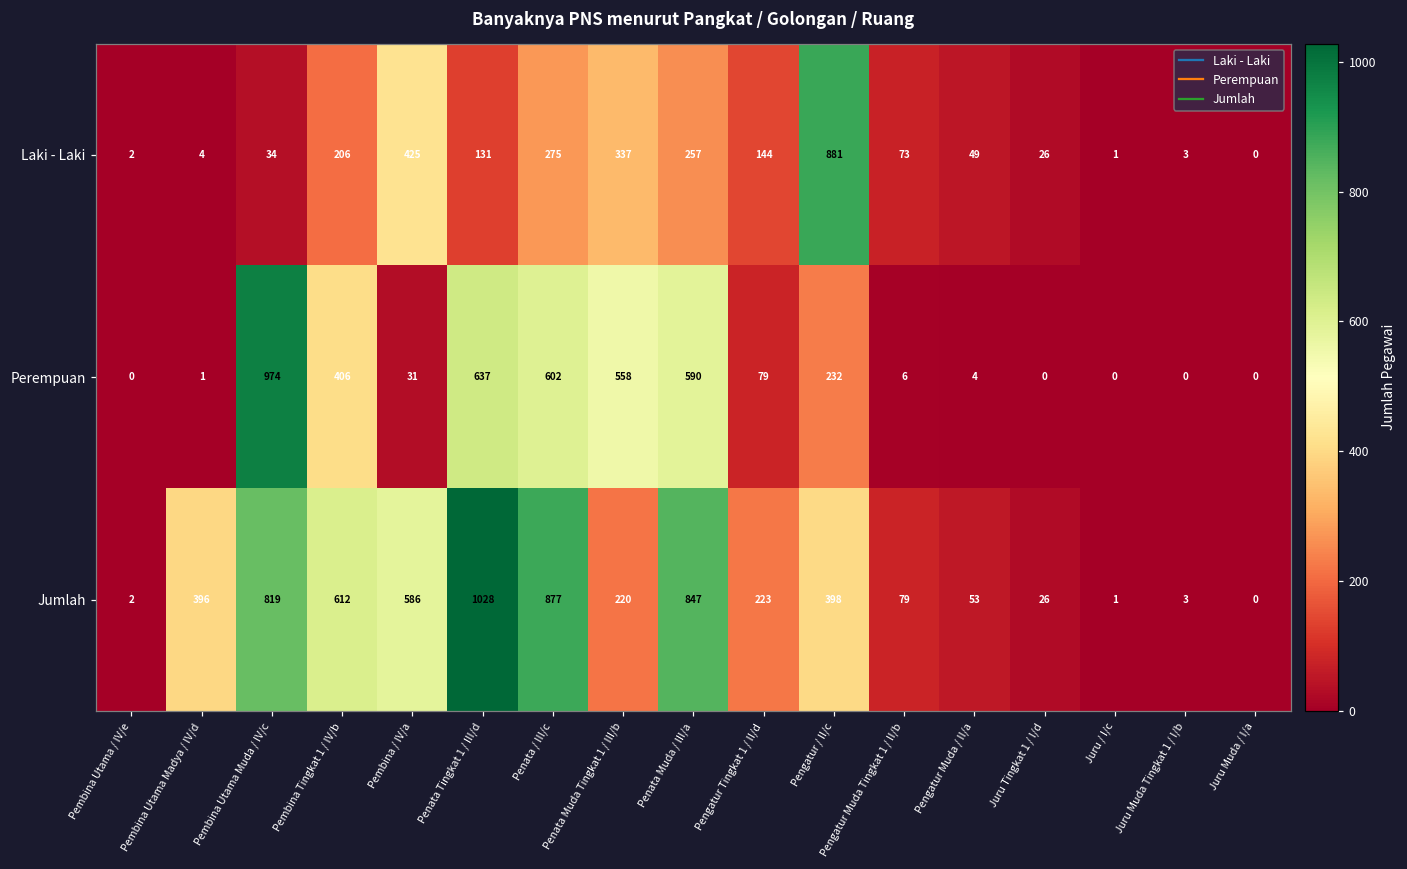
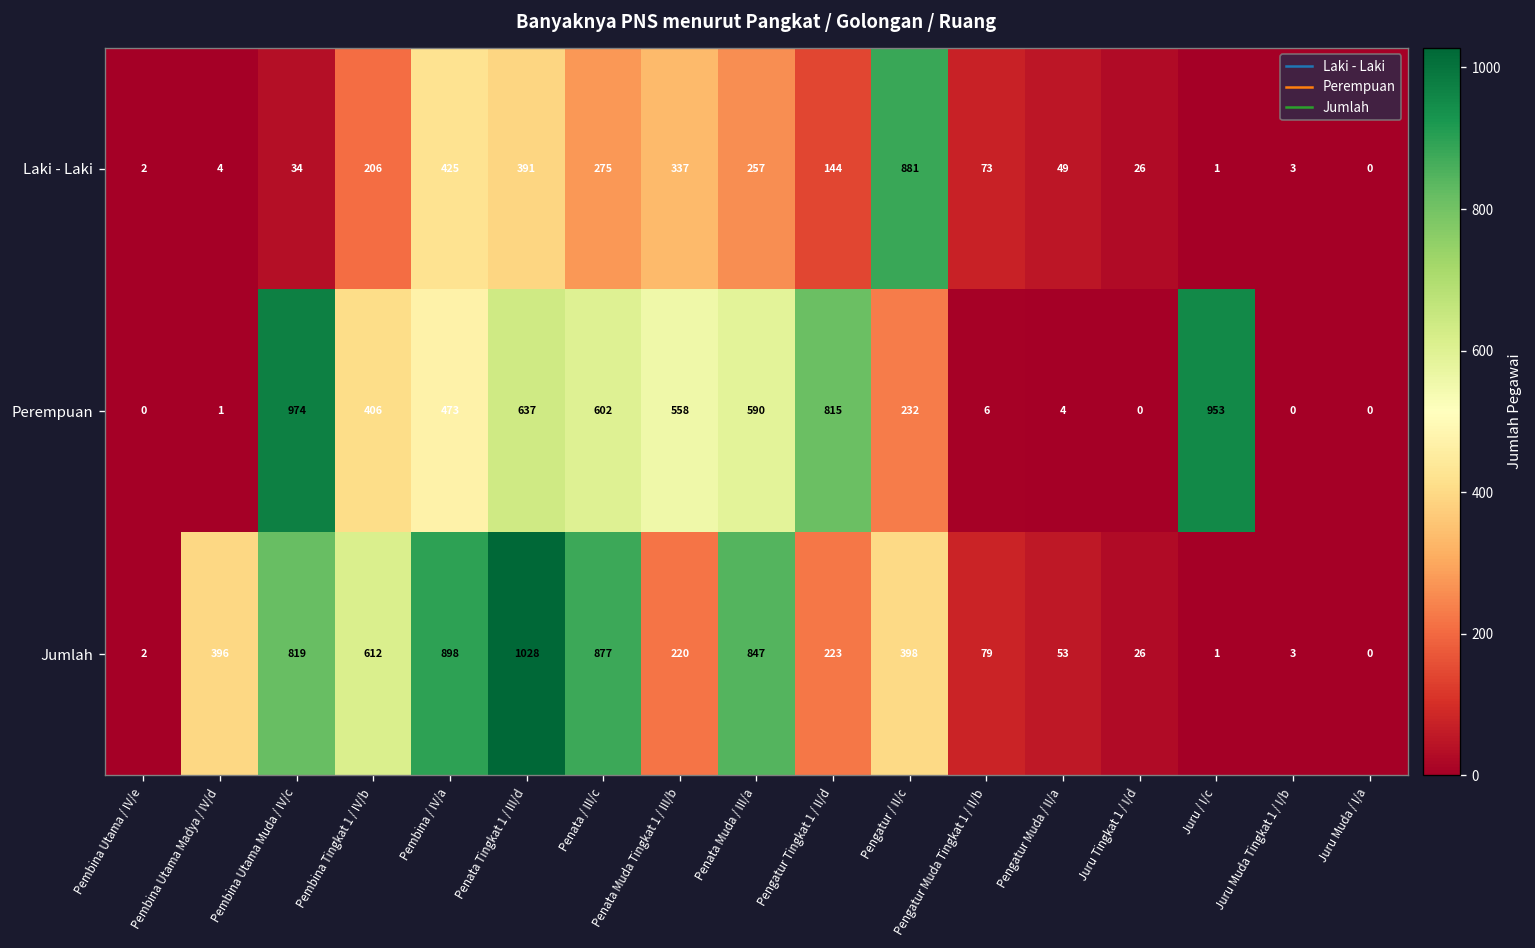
Laki - Laki, Penata Tingkat 1 / III/d: 131 -> 391
Perempuan, Pembina / IV/a: 31 -> 473
Perempuan, Pengatur Tingkat 1 / II/d: 79 -> 815
Perempuan, Juru / I/c: 0 -> 953
Jumlah, Pembina / IV/a: 586 -> 898
